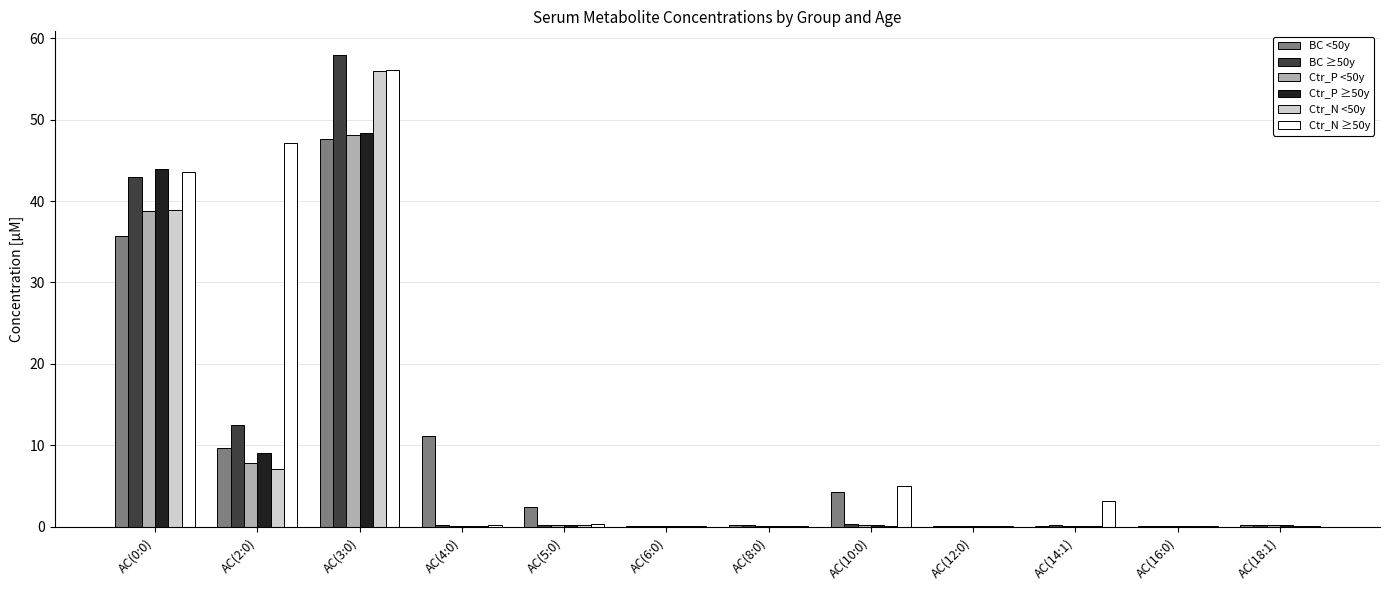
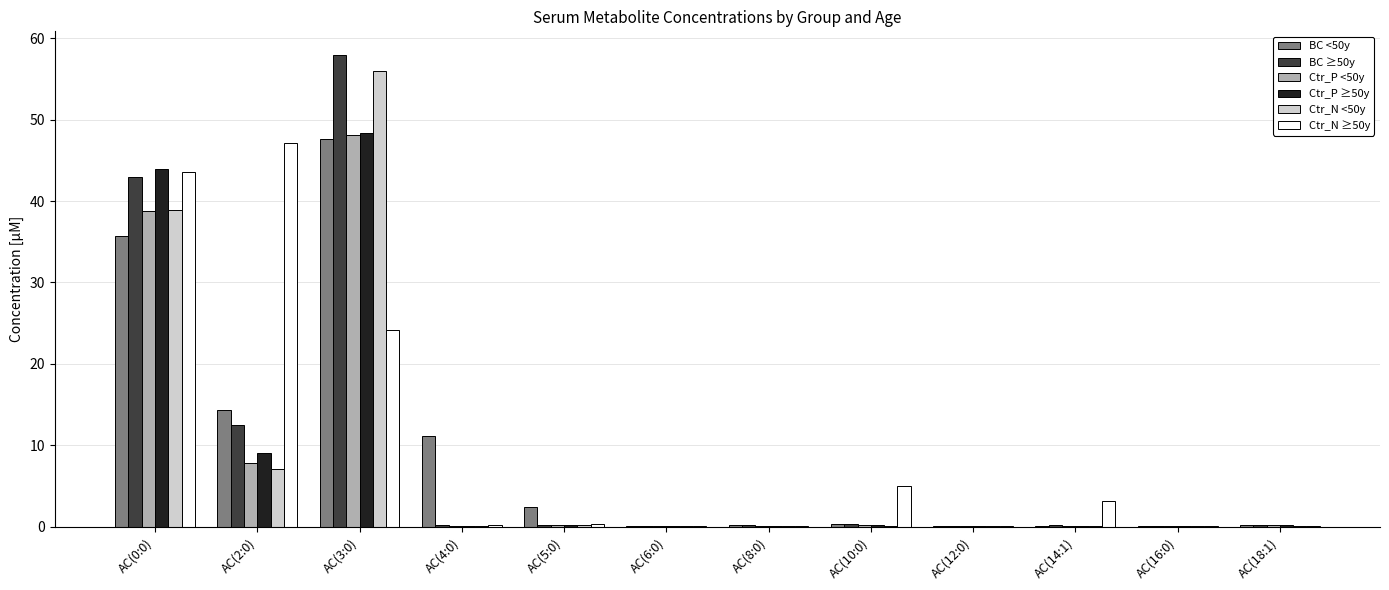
BC <50y, AC(2:0): 10 -> 14
Ctr_N ≥50y, AC(3:0): 56 -> 24
BC <50y, AC(10:0): 4 -> 0
